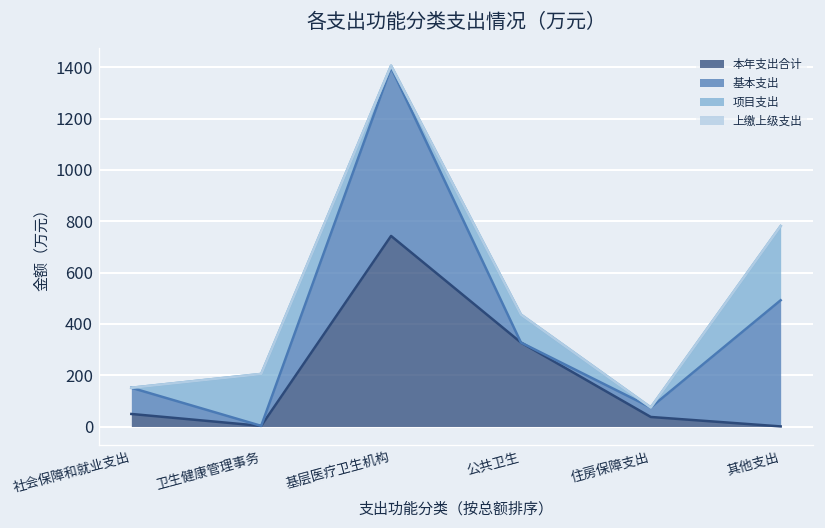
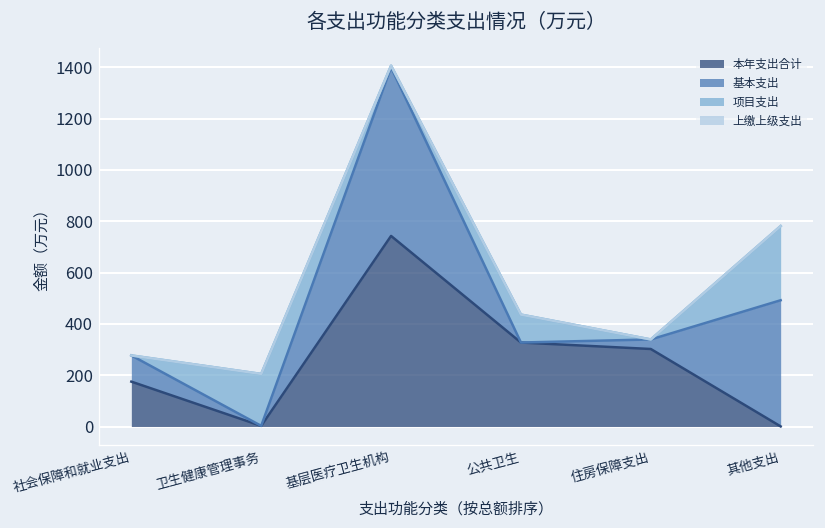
本年支出合计, 社会保障和就业支出: 50 -> 170
本年支出合计, 住房保障支出: 40 -> 300
